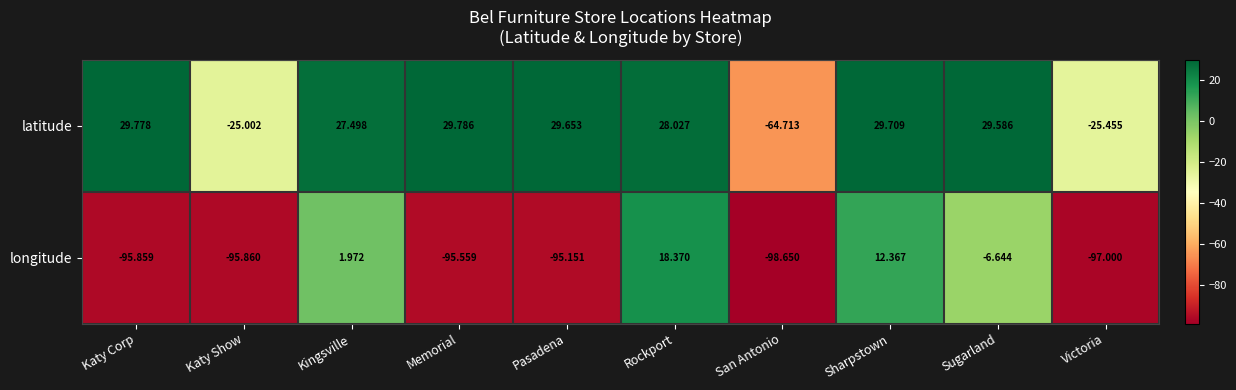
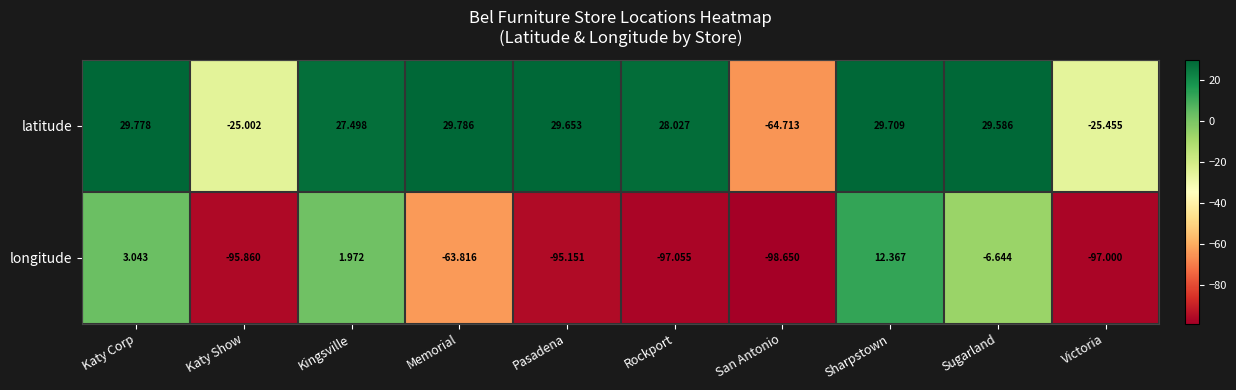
longitude, Katy Corp: -95.859 -> 3.043
longitude, Memorial: -95.559 -> -63.816
longitude, Rockport: 18.370 -> -97.055
